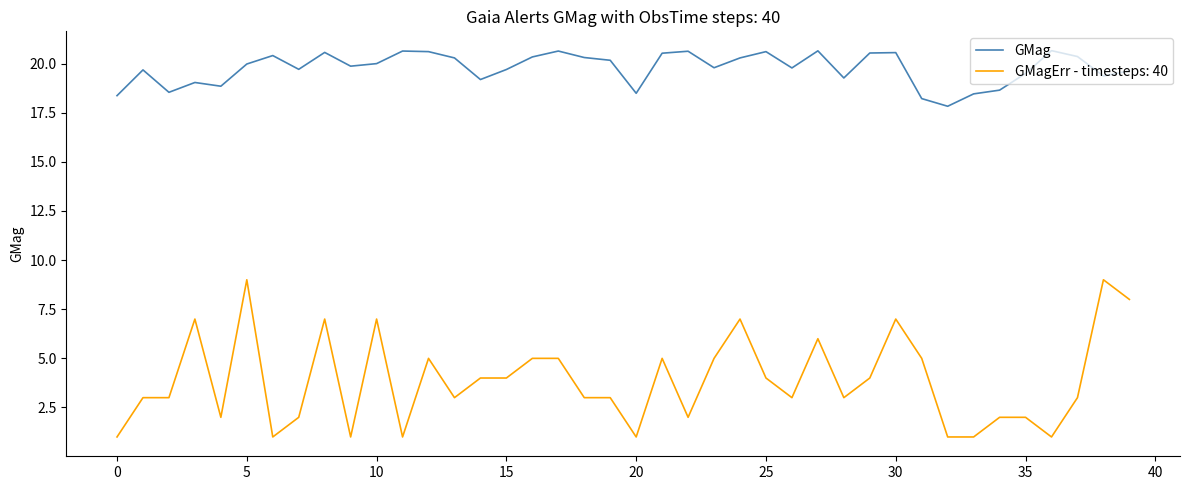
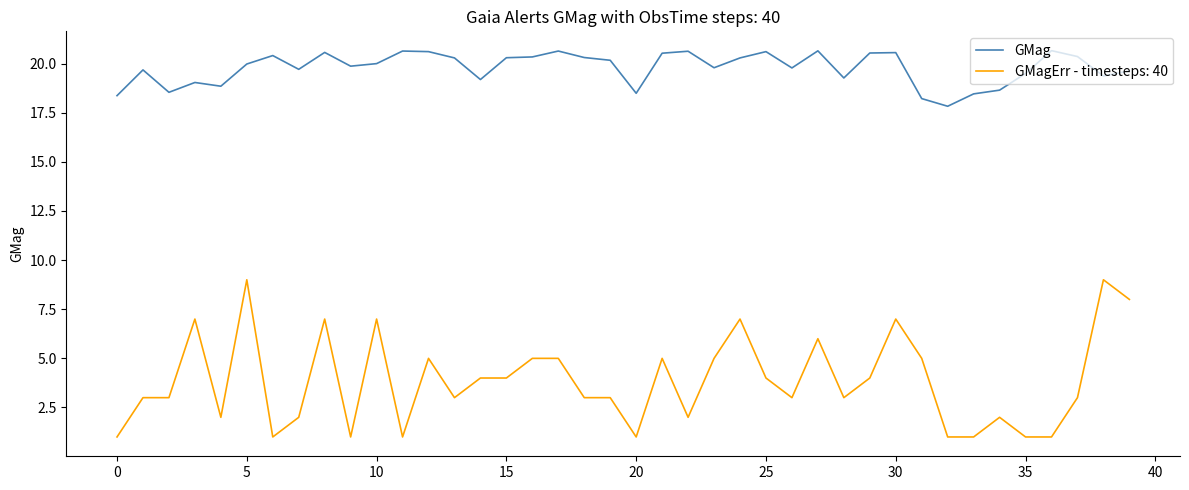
GMag, 15: 19.7 -> 20.3
GMagErr - timesteps: 40, 35: 2.0 -> 1.0
